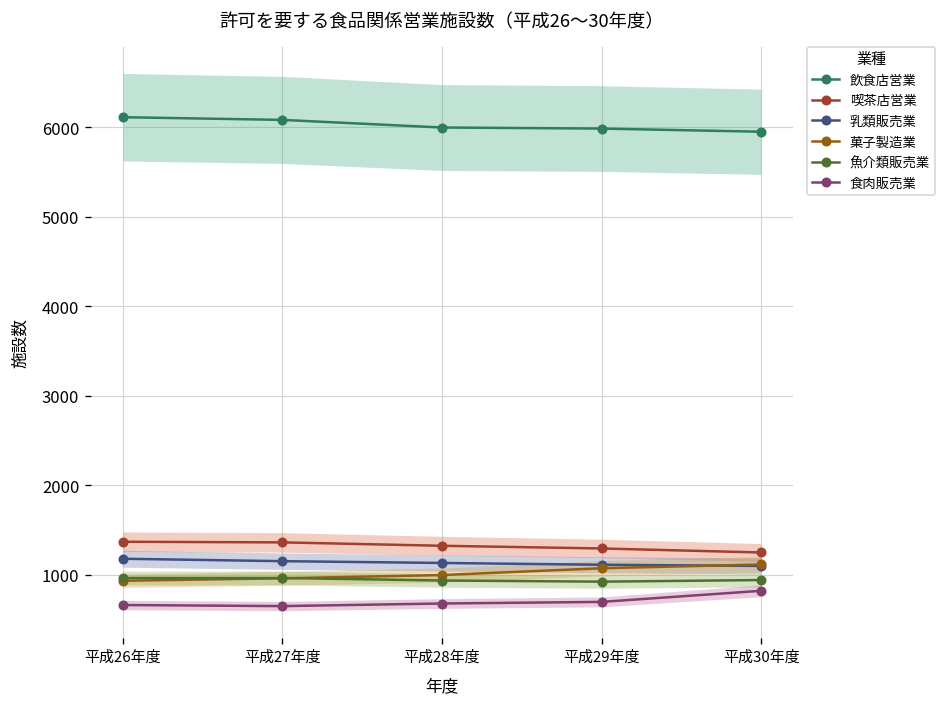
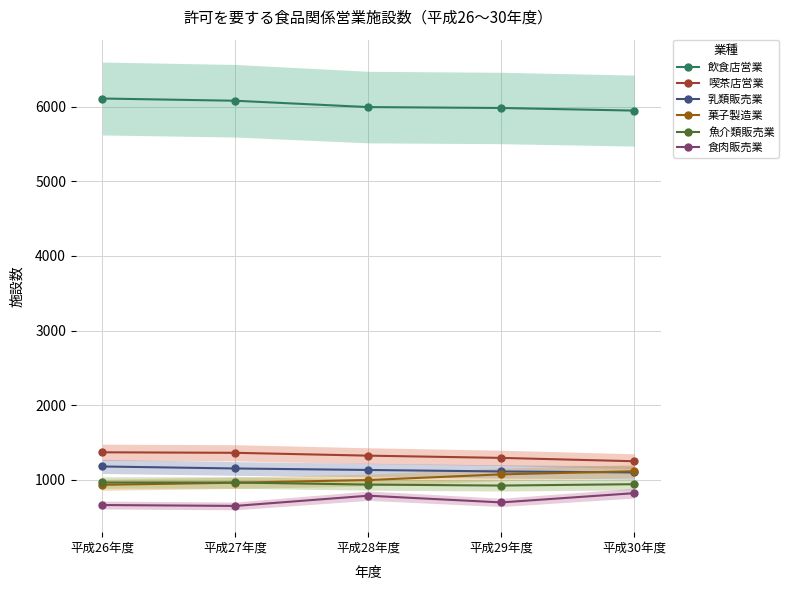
食肉販売業, 平成28年度: 700 -> 800
